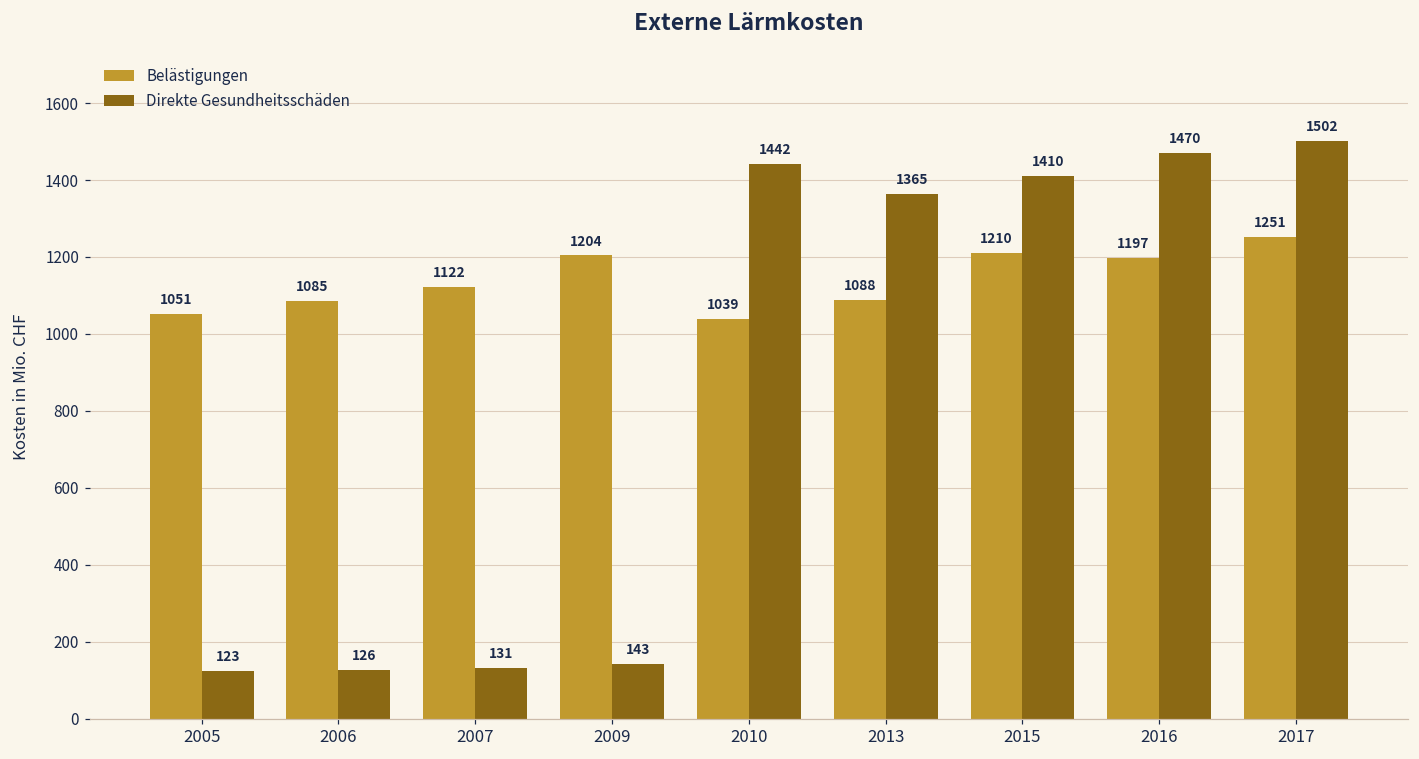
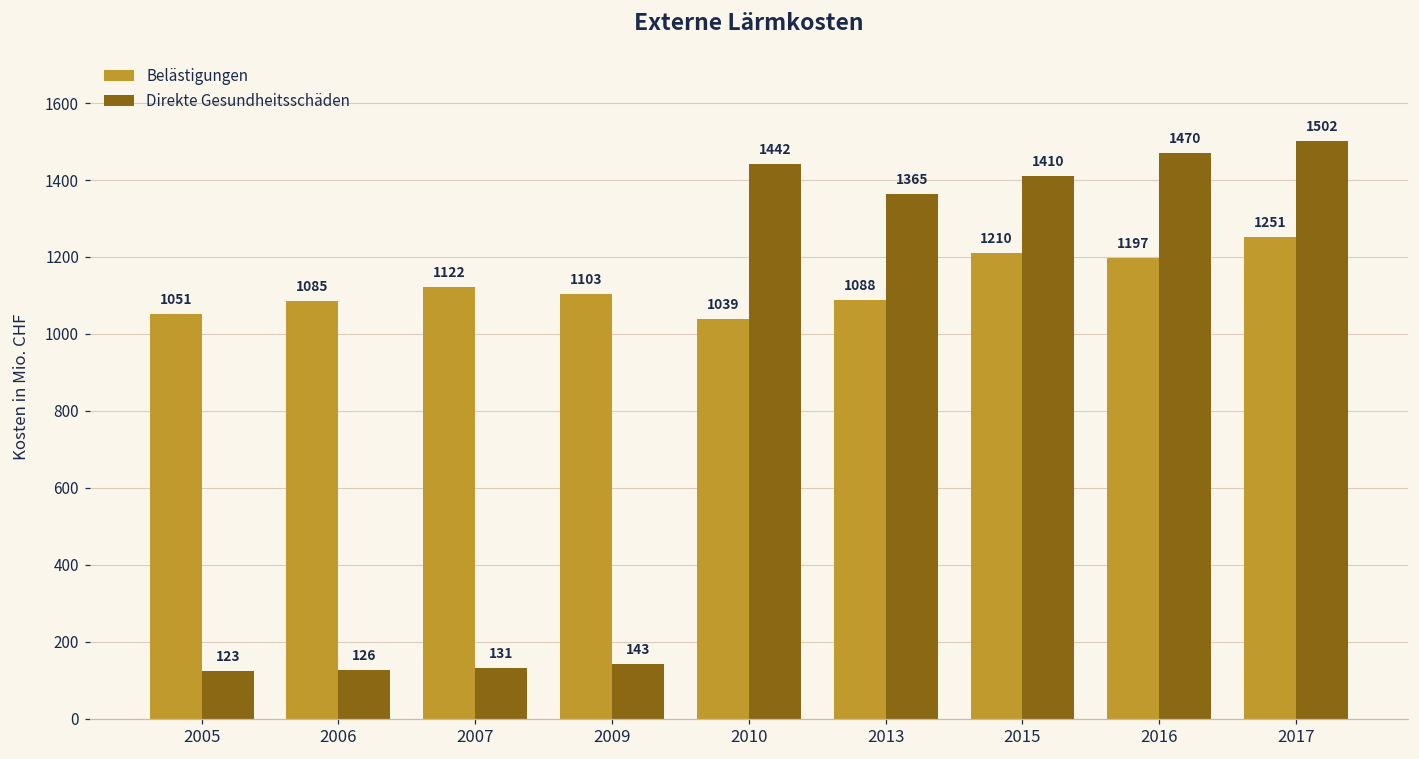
Belästigungen, 2009: 1204 -> 1103
